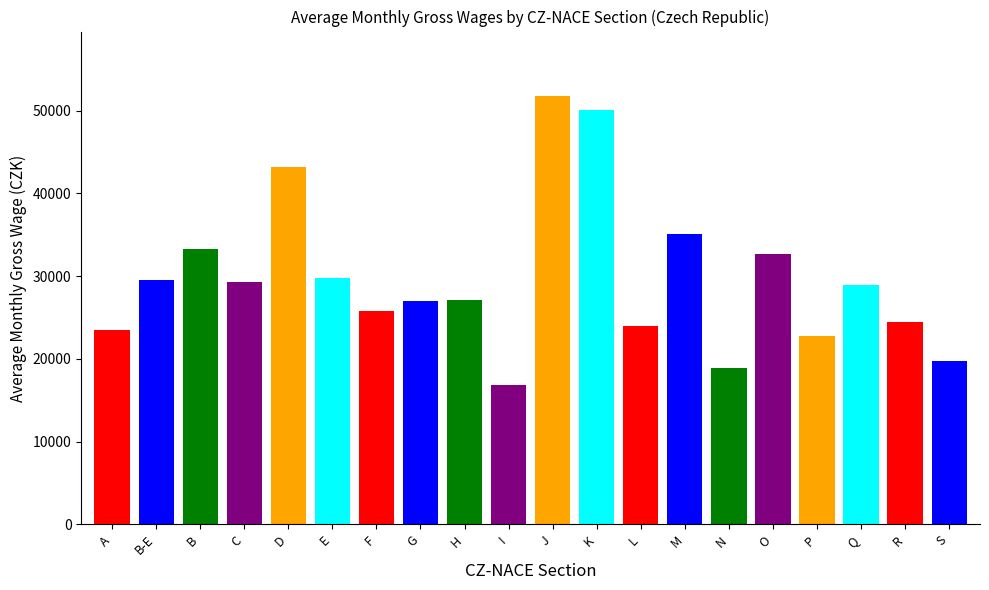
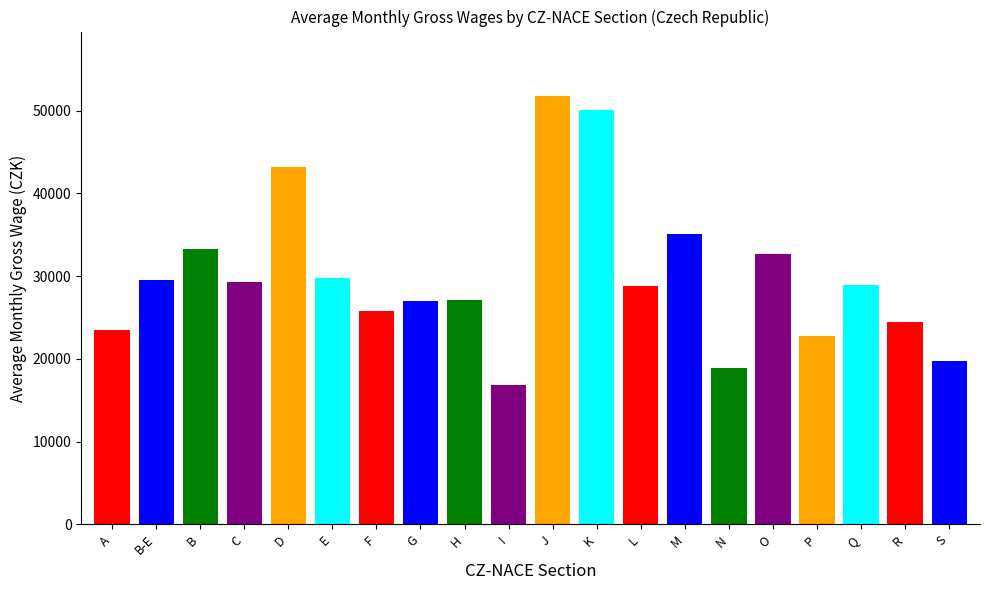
L: 24000 -> 29000
